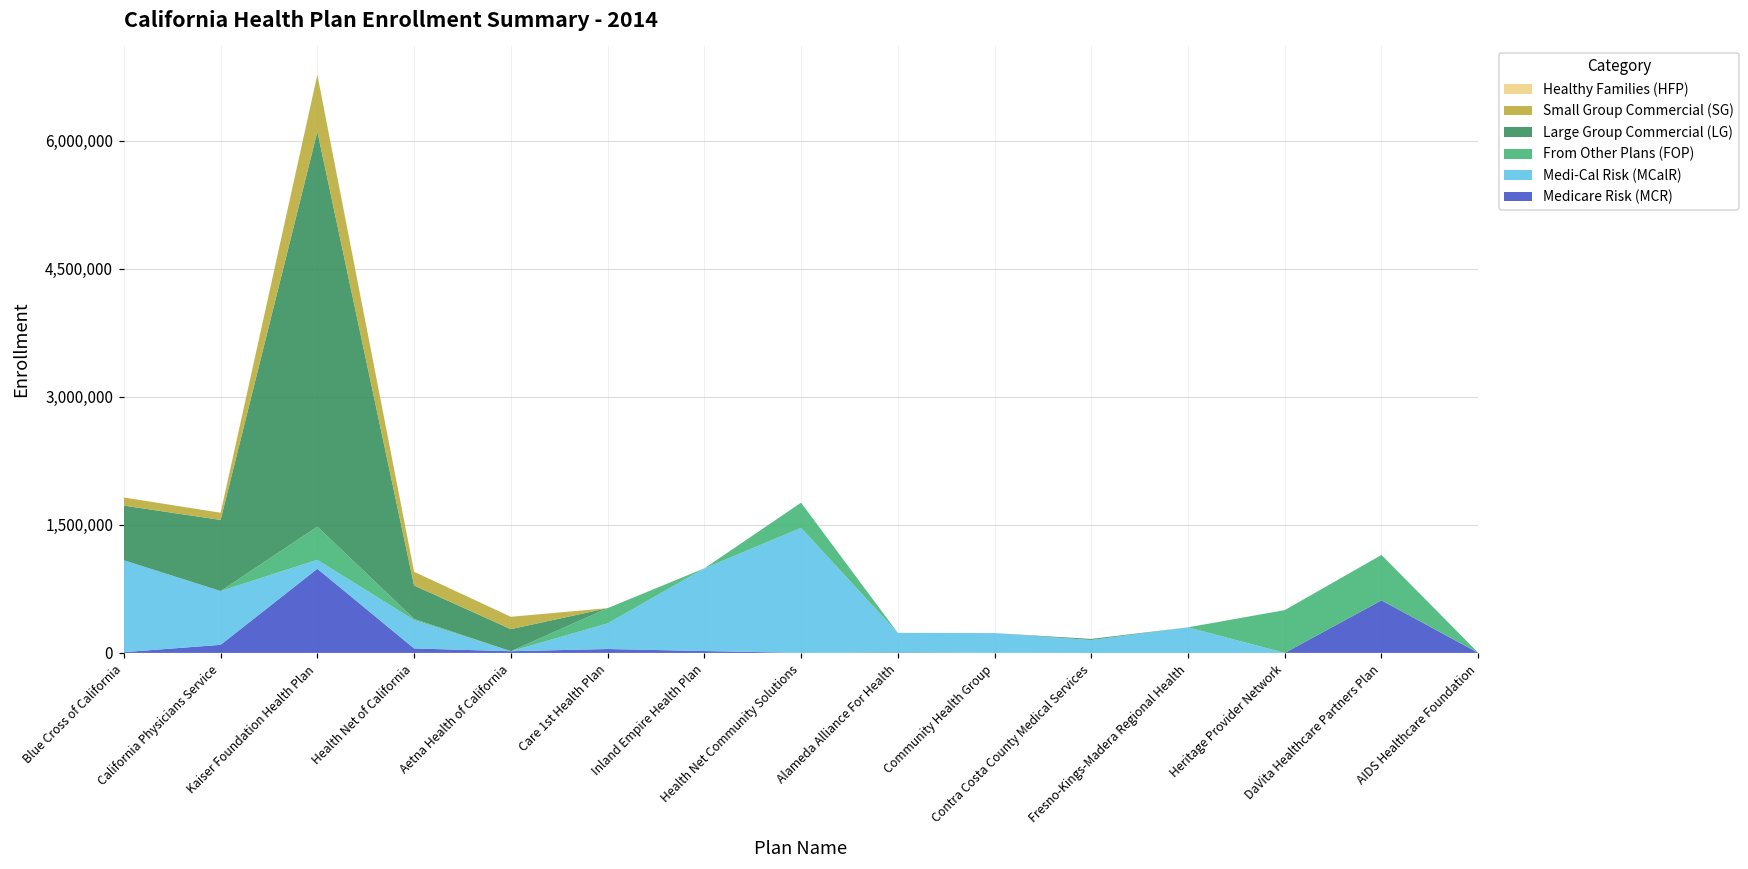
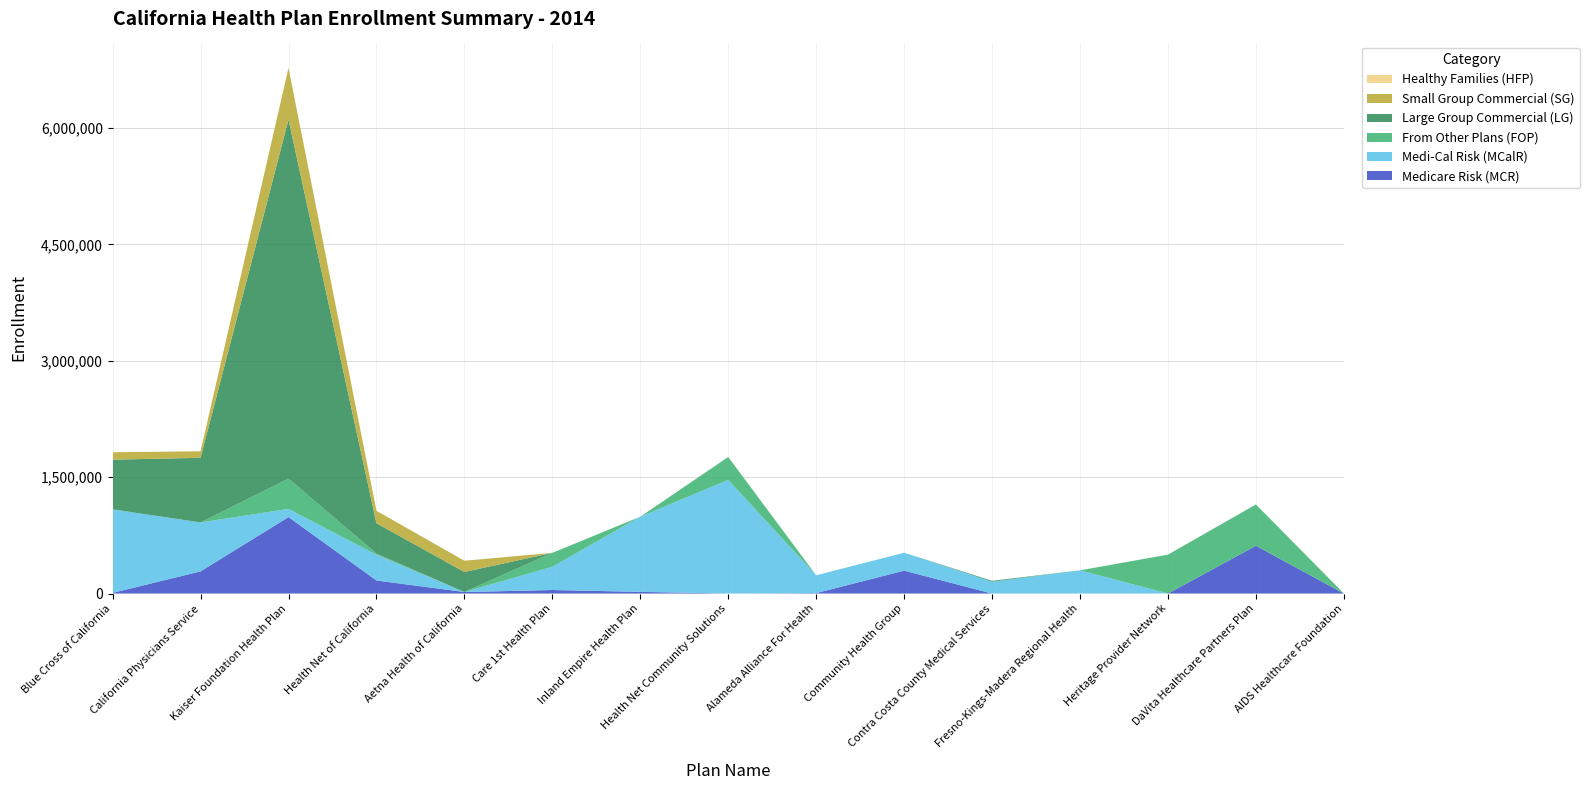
Medicare Risk (MCR), California Physicians Service: 100,000 -> 300,000
Medicare Risk (MCR), Health Net of California: 100,000 -> 200,000
Medicare Risk (MCR), Community Health Group: 0 -> 300,000
